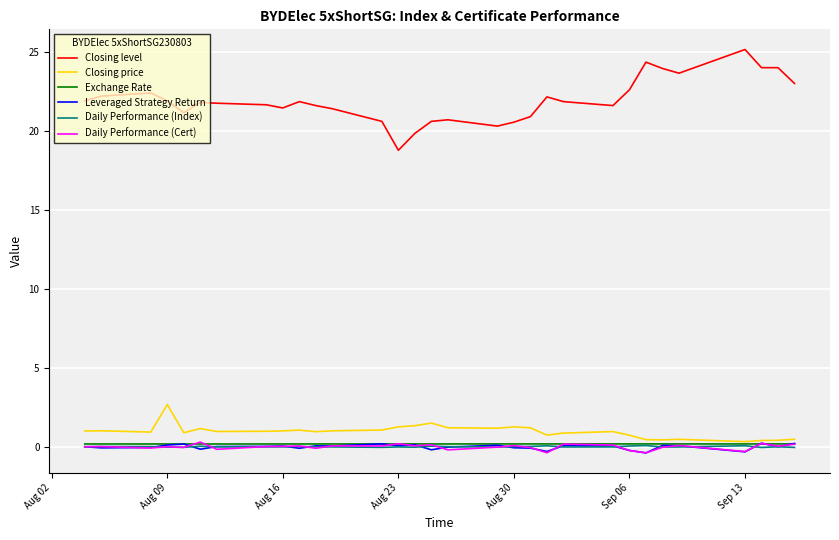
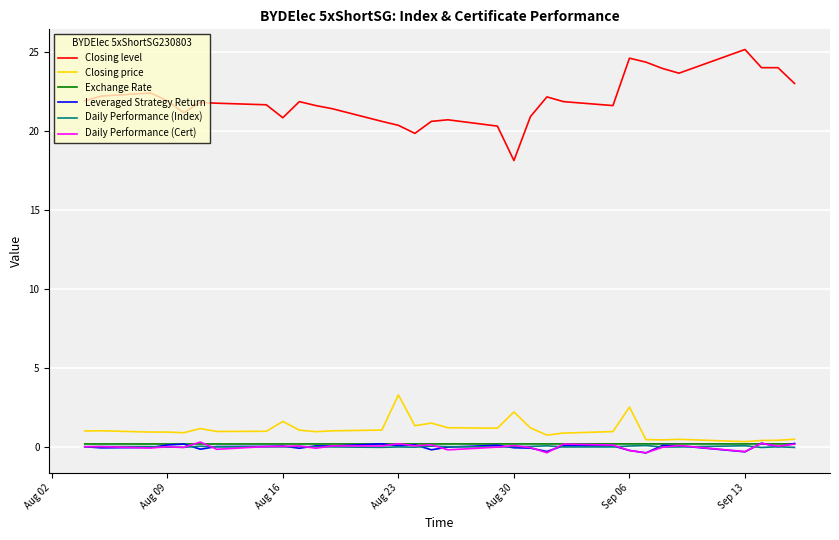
Closing price, Aug 09: 2.7 -> 0.9
Closing level, Aug 16: 21.5 -> 20.8
Closing price, Aug 16: 1.0 -> 1.6
Closing level, Aug 23: 18.8 -> 20.4
Closing price, Aug 23: 1.3 -> 3.3
Closing level, Aug 30: 20.6 -> 18.1
Closing price, Aug 30: 1.3 -> 2.2
Closing level, Sep 06: 22.6 -> 24.6
Closing price, Sep 06: 0.7 -> 2.5
